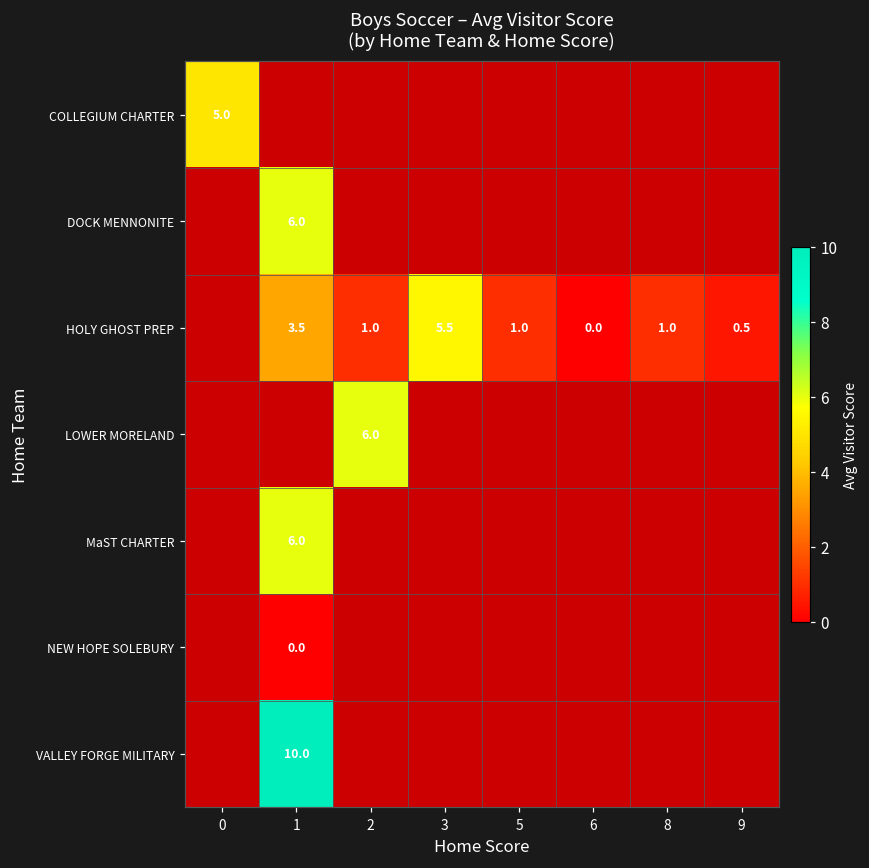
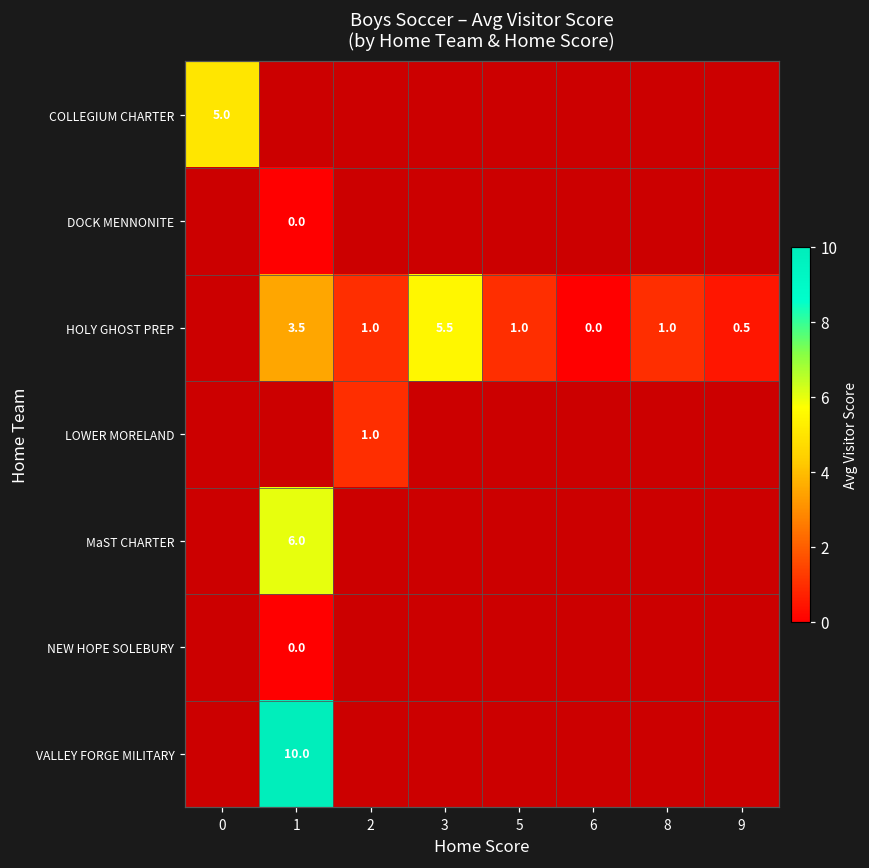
DOCK MENNONITE, 1: 6.0 -> 0.0
LOWER MORELAND, 2: 6.0 -> 1.0
